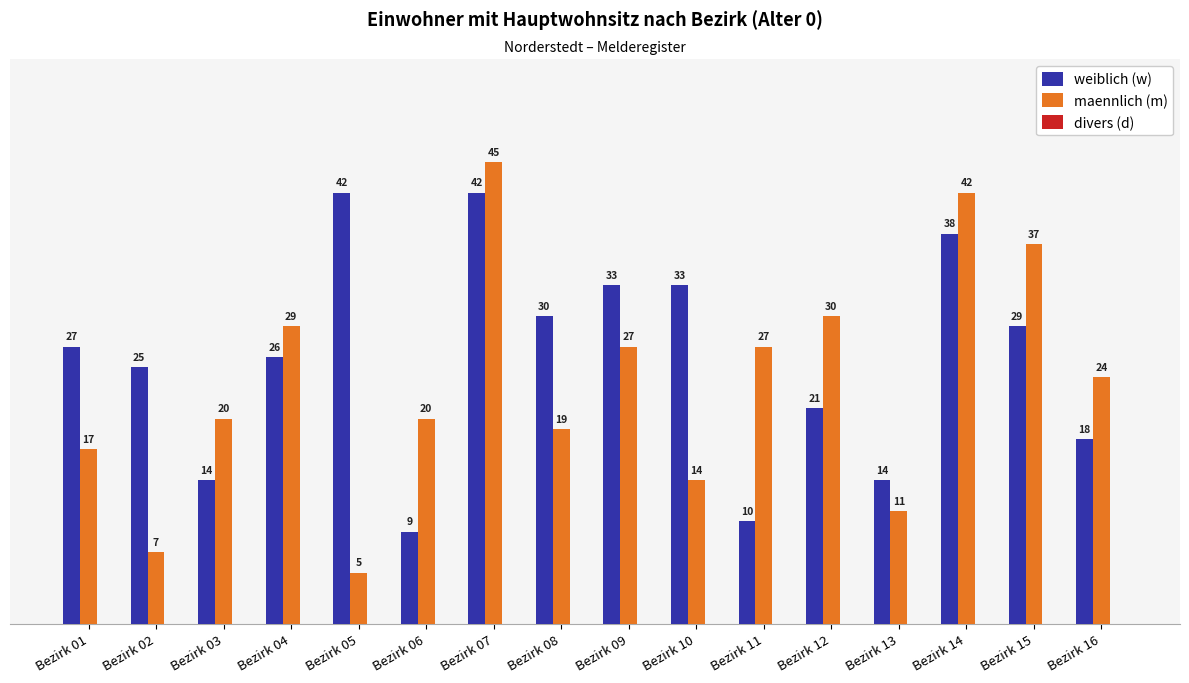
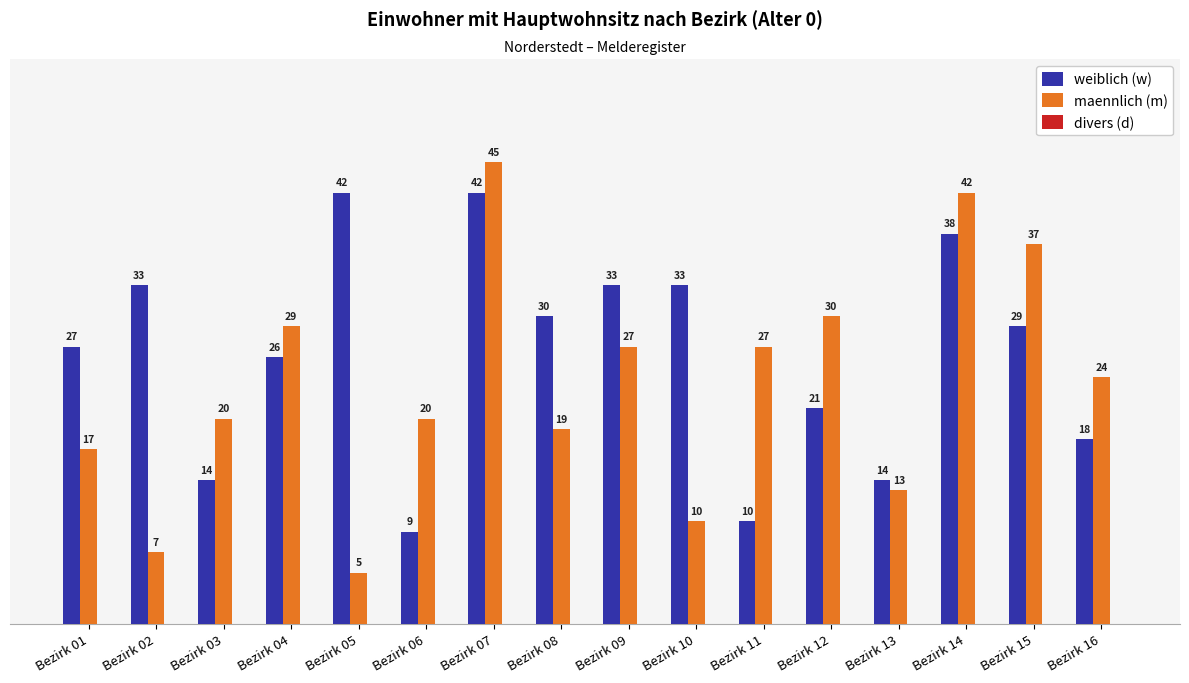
weiblich (w), Bezirk 02: 25 -> 33
maennlich (m), Bezirk 10: 14 -> 10
maennlich (m), Bezirk 13: 11 -> 13
